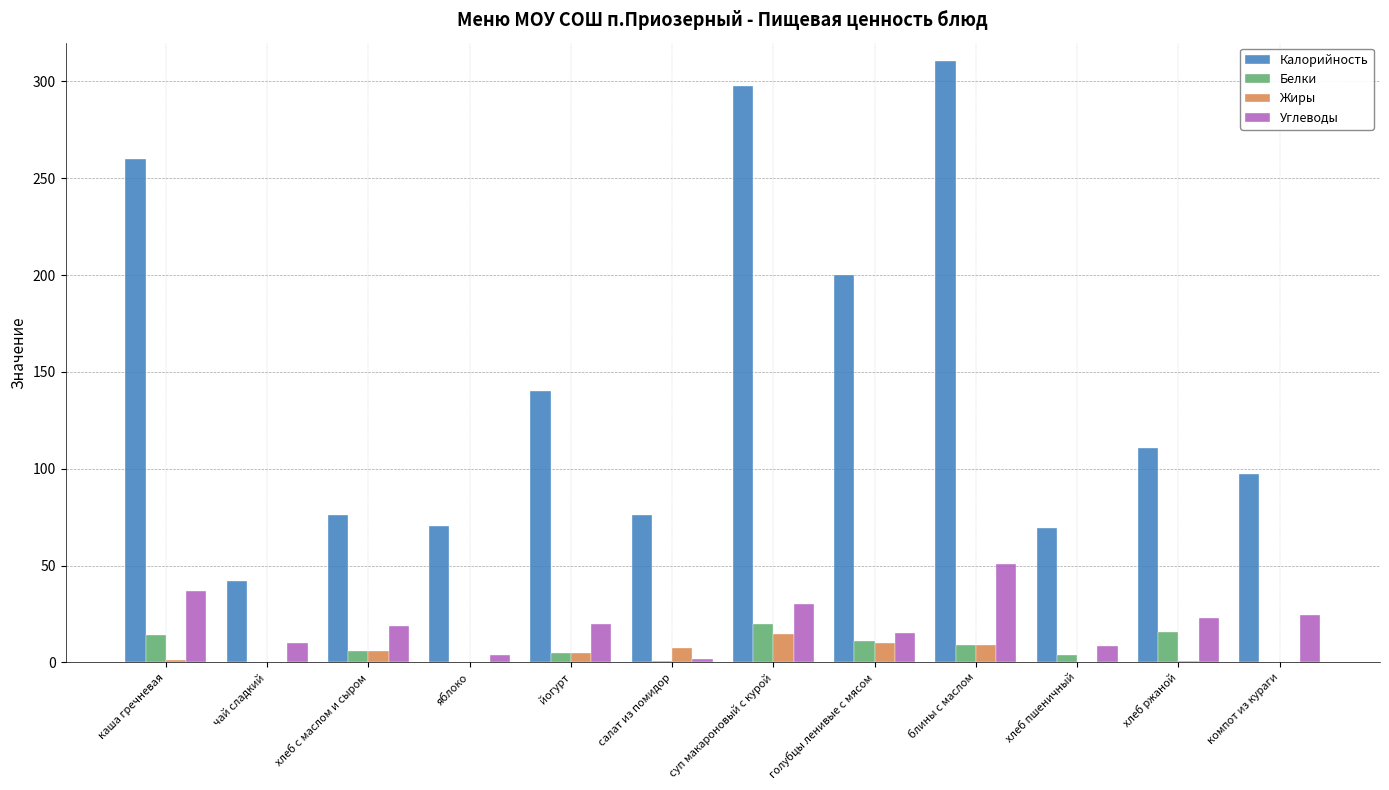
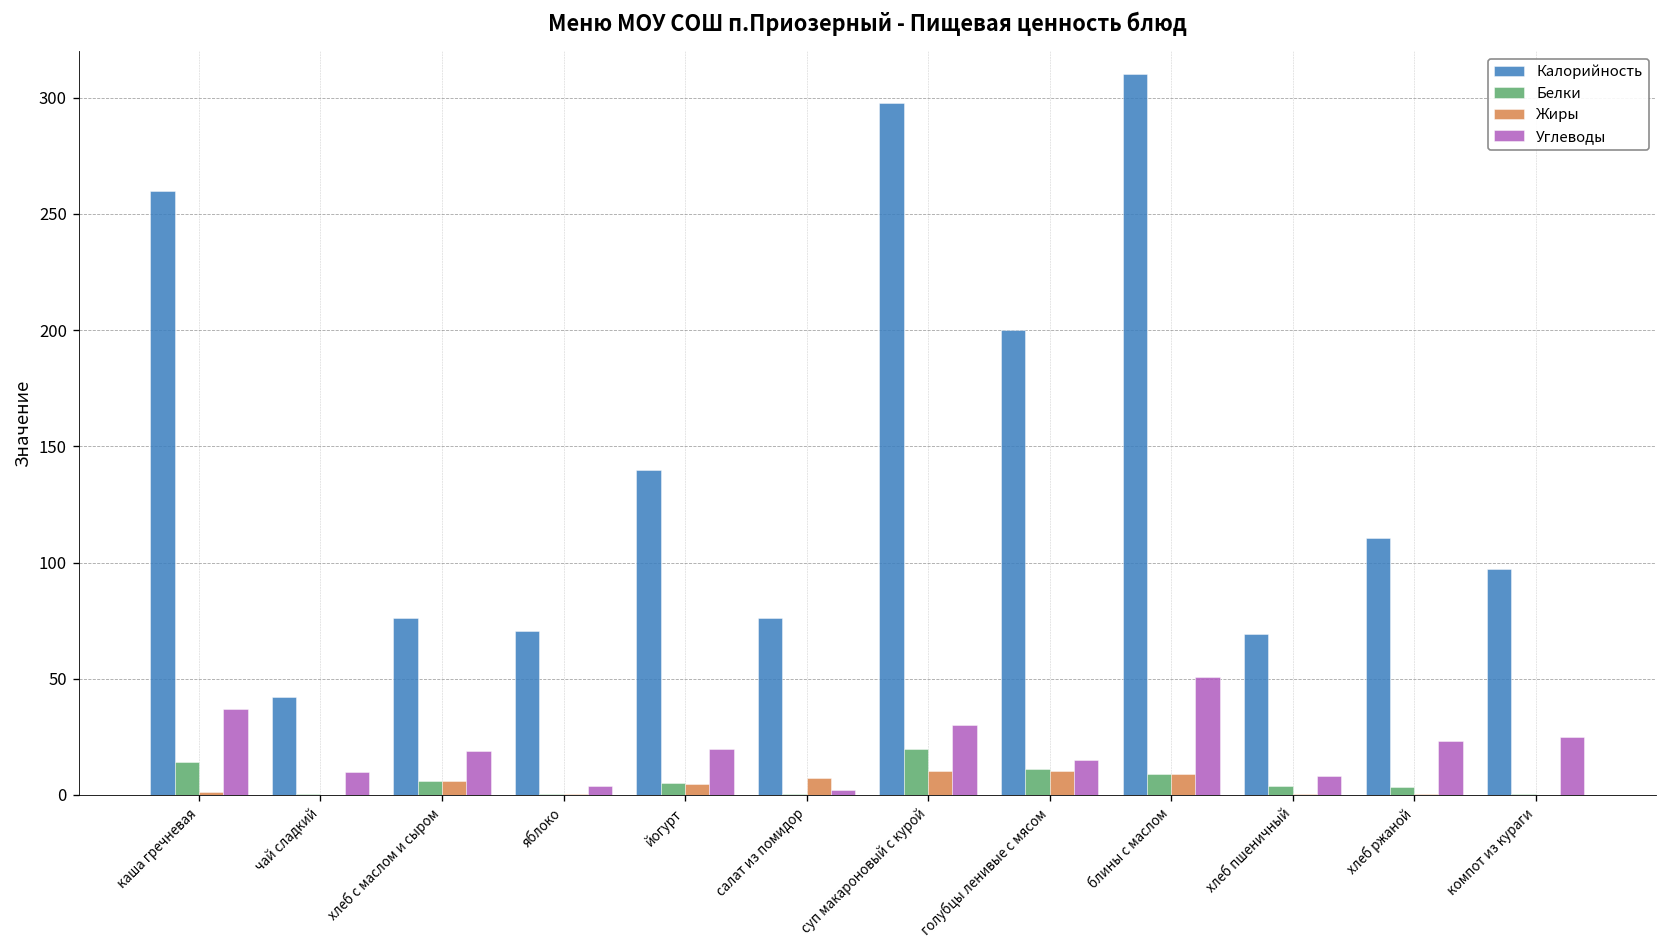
Жиры, суп макароновый с курой: 15 -> 10
Белки, хлеб ржаной: 16 -> 3
